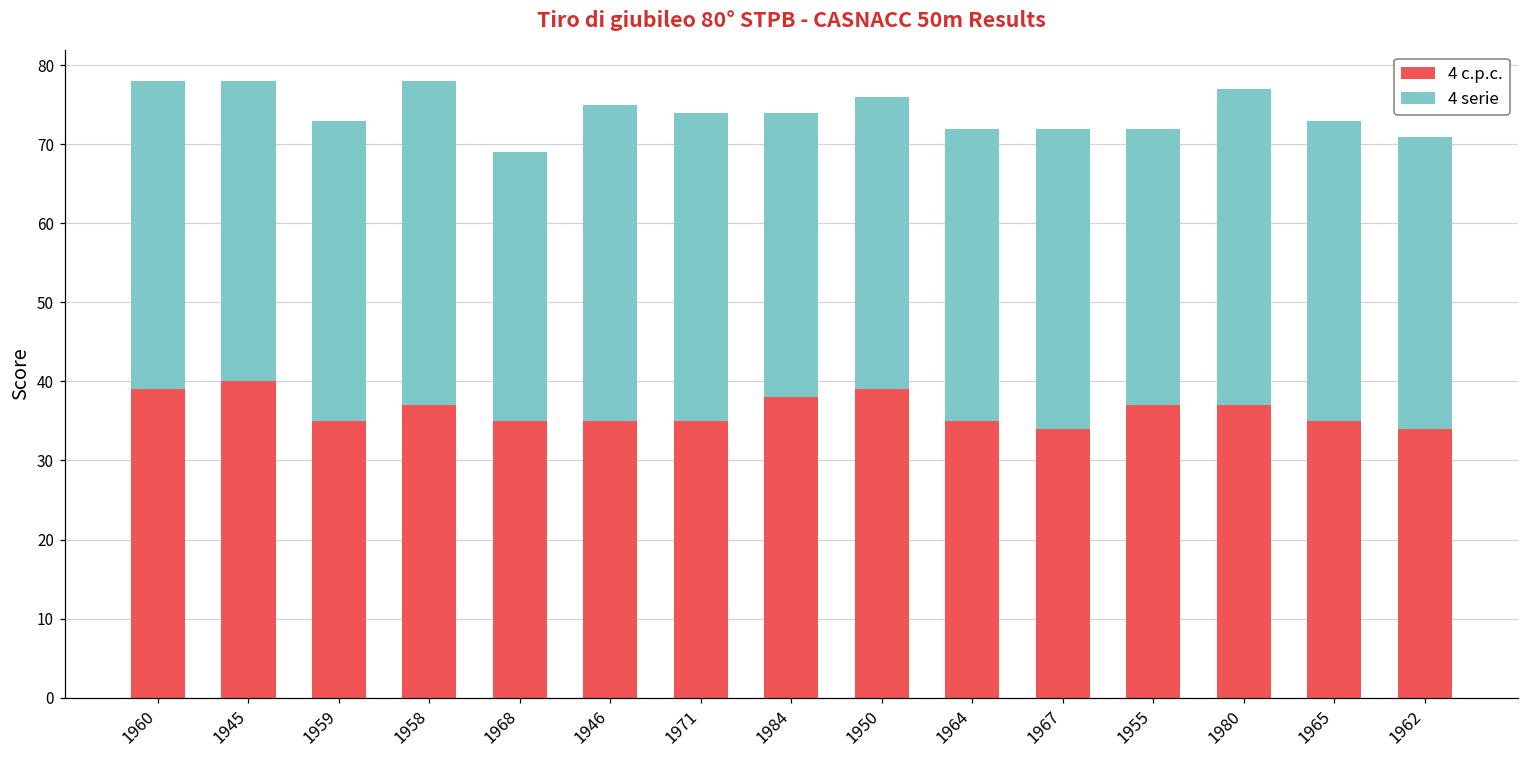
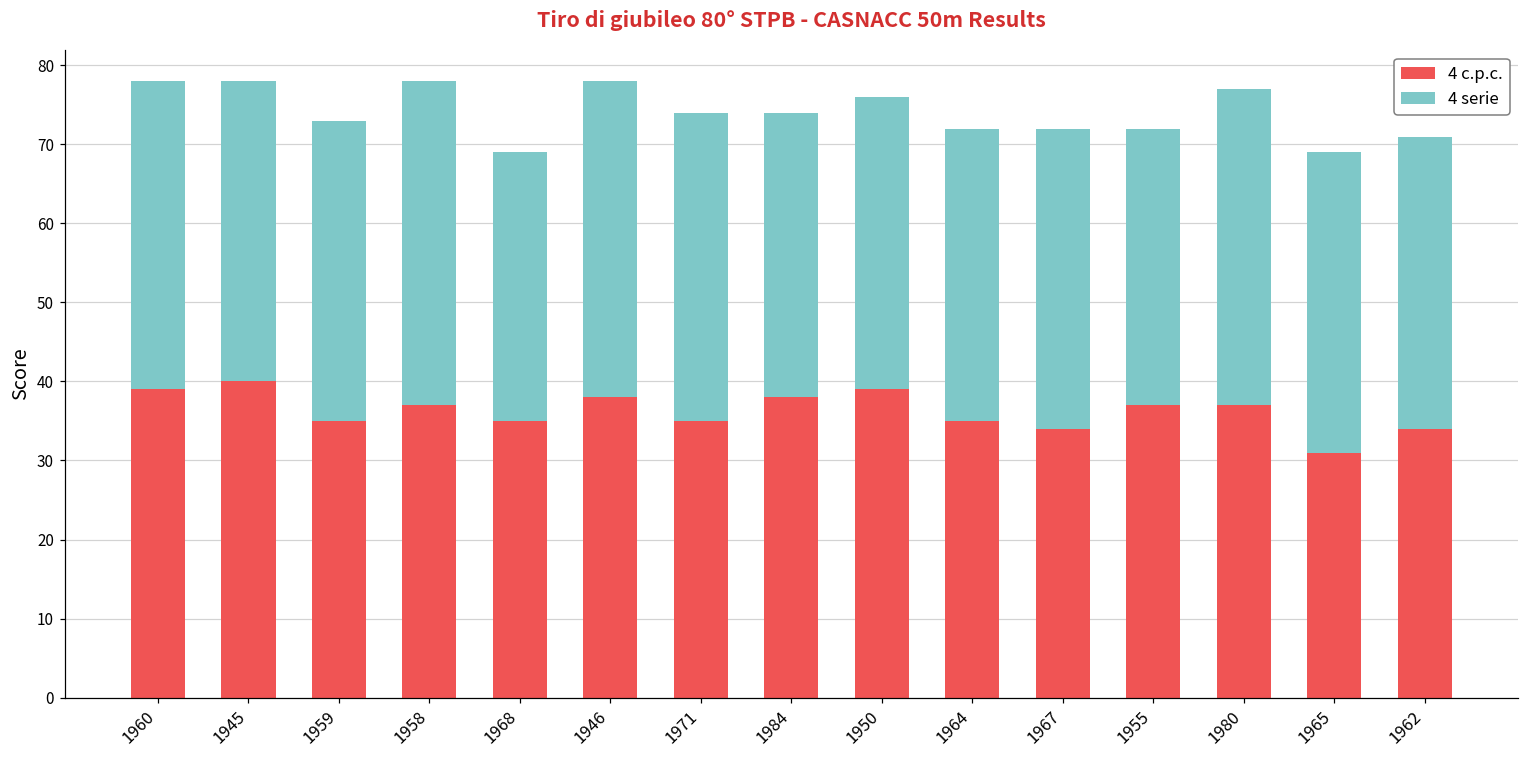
4 c.p.c., 1946: 35 -> 38
4 c.p.c., 1965: 35 -> 31
